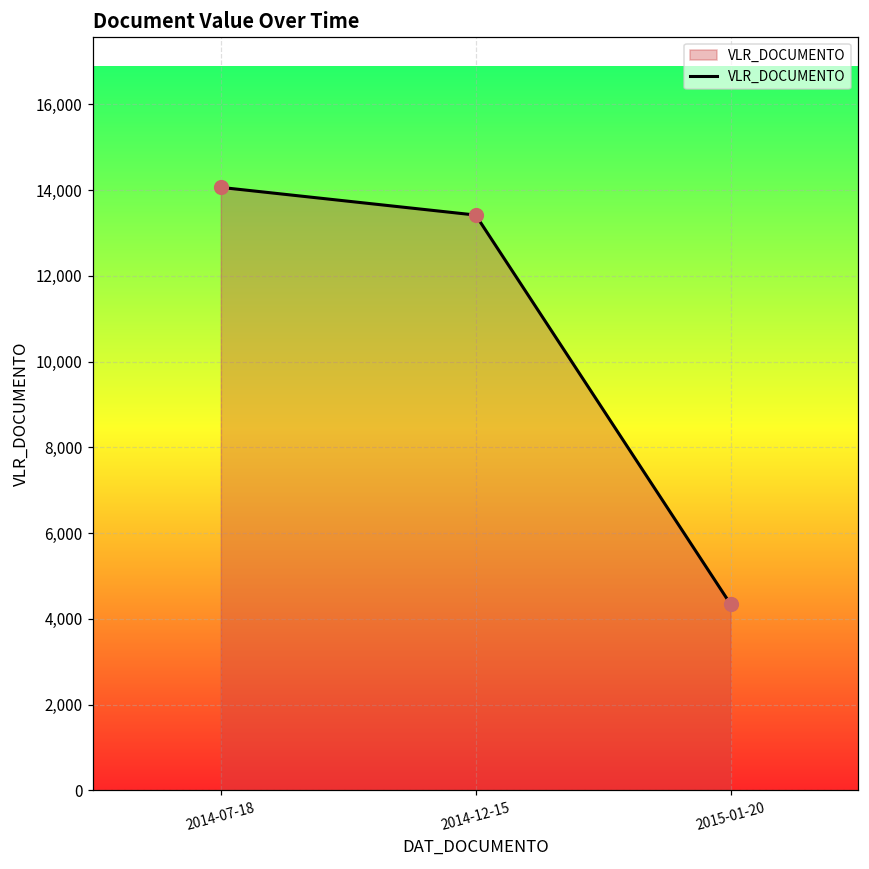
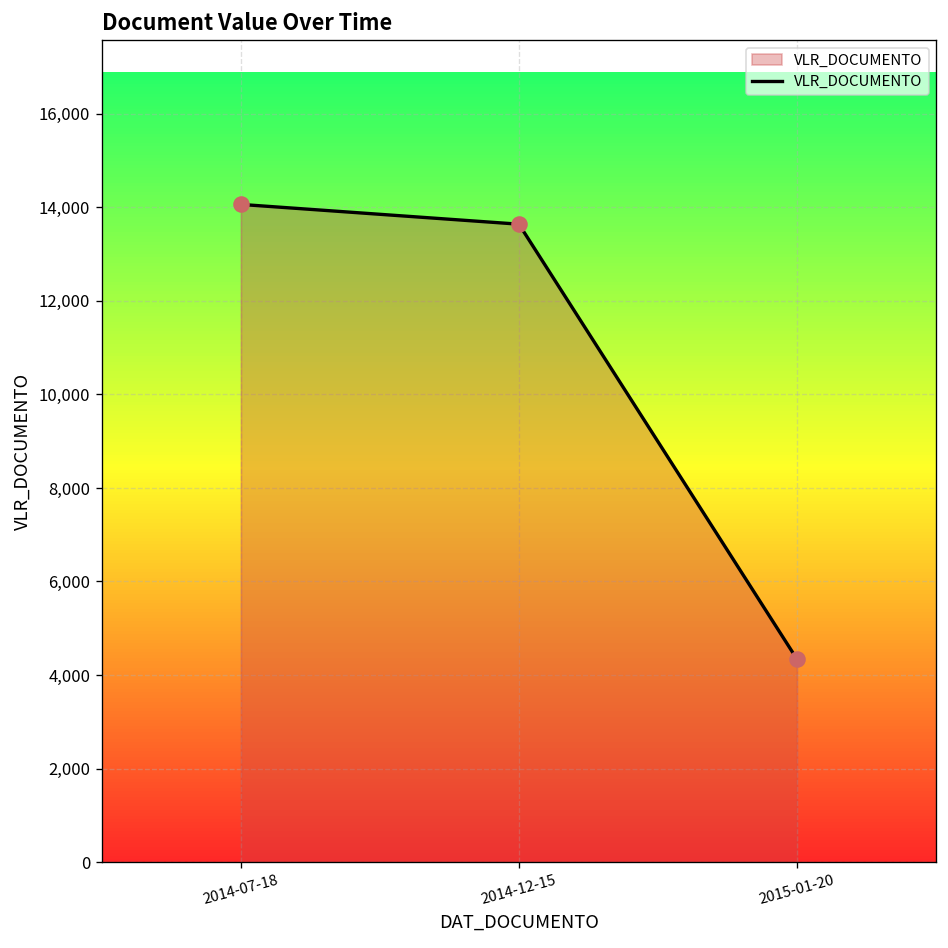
2014-12-15: 13,400 -> 13,600
